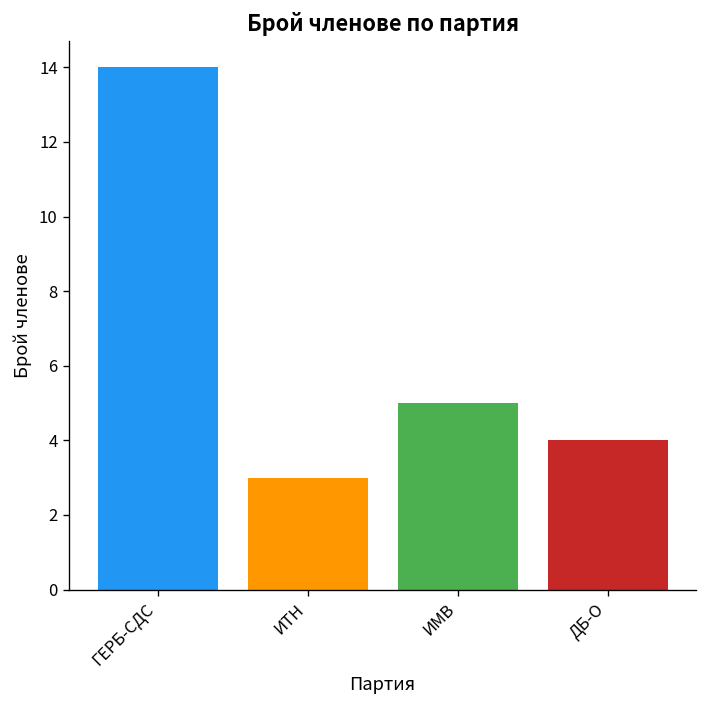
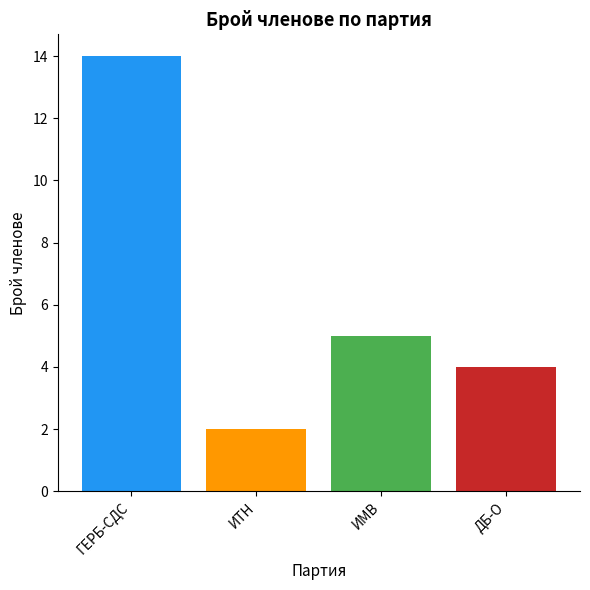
ИТН: 3 -> 2
